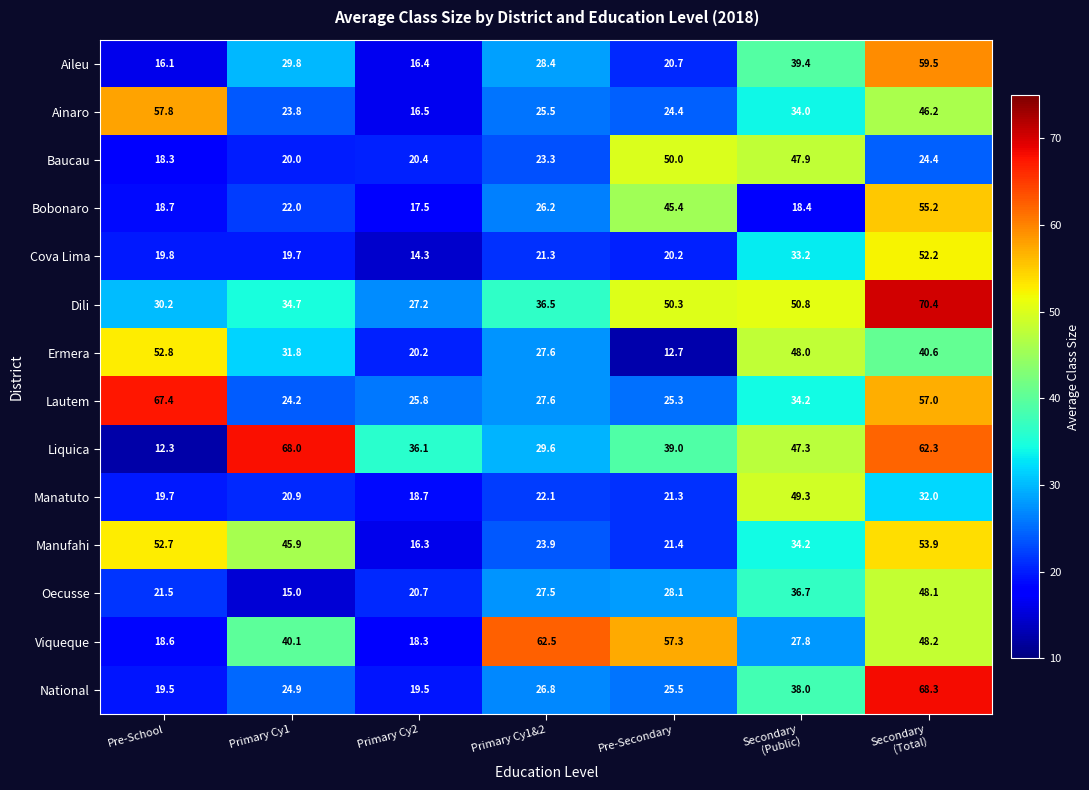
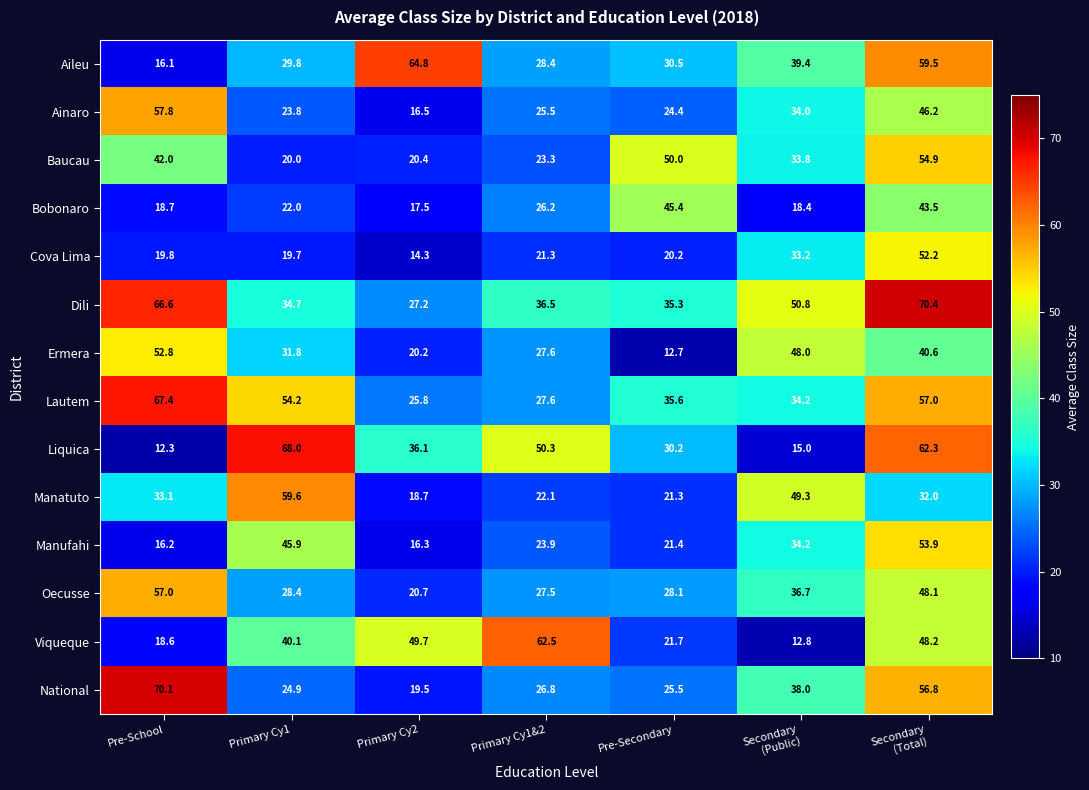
Aileu, Primary Cy2: 16.4 -> 64.8
Aileu, Pre-Secondary: 20.7 -> 30.5
Baucau, Pre-School: 18.3 -> 42.0
Baucau, Secondary (Public): 47.9 -> 33.8
Baucau, Secondary (Total): 24.4 -> 54.9
Bobonaro, Secondary (Total): 55.2 -> 43.5
Dili, Pre-School: 30.2 -> 66.6
Dili, Pre-Secondary: 50.3 -> 35.3
Lautem, Primary Cy1: 24.2 -> 54.2
Lautem, Pre-Secondary: 25.3 -> 35.6
Liquica, Primary Cy1&2: 29.6 -> 50.3
Liquica, Pre-Secondary: 39.0 -> 30.2
Liquica, Secondary (Public): 47.3 -> 15.0
Manatuto, Pre-School: 19.7 -> 33.1
Manatuto, Primary Cy1: 20.9 -> 59.6
Manufahi, Pre-School: 52.7 -> 16.2
Oecusse, Pre-School: 21.5 -> 57.0
Oecusse, Primary Cy1: 15.0 -> 28.4
Viqueque, Primary Cy2: 18.3 -> 49.7
Viqueque, Pre-Secondary: 57.3 -> 21.7
Viqueque, Secondary (Public): 27.8 -> 12.8
National, Pre-School: 19.5 -> 70.1
National, Secondary (Total): 68.3 -> 56.8
